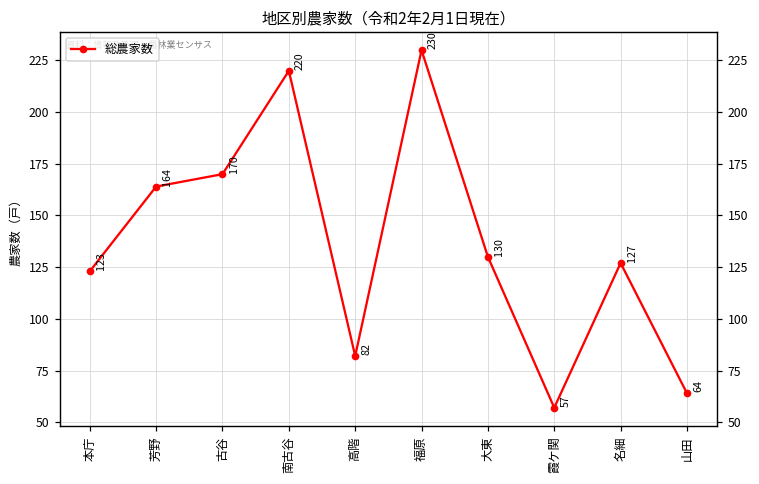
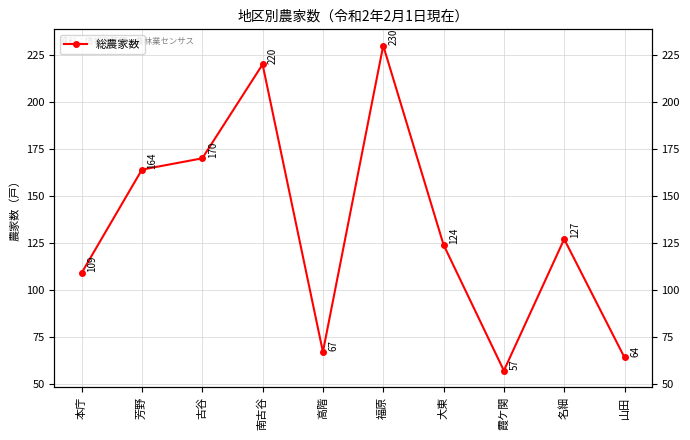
本庁: 123 -> 109
高階: 82 -> 67
大東: 130 -> 124
